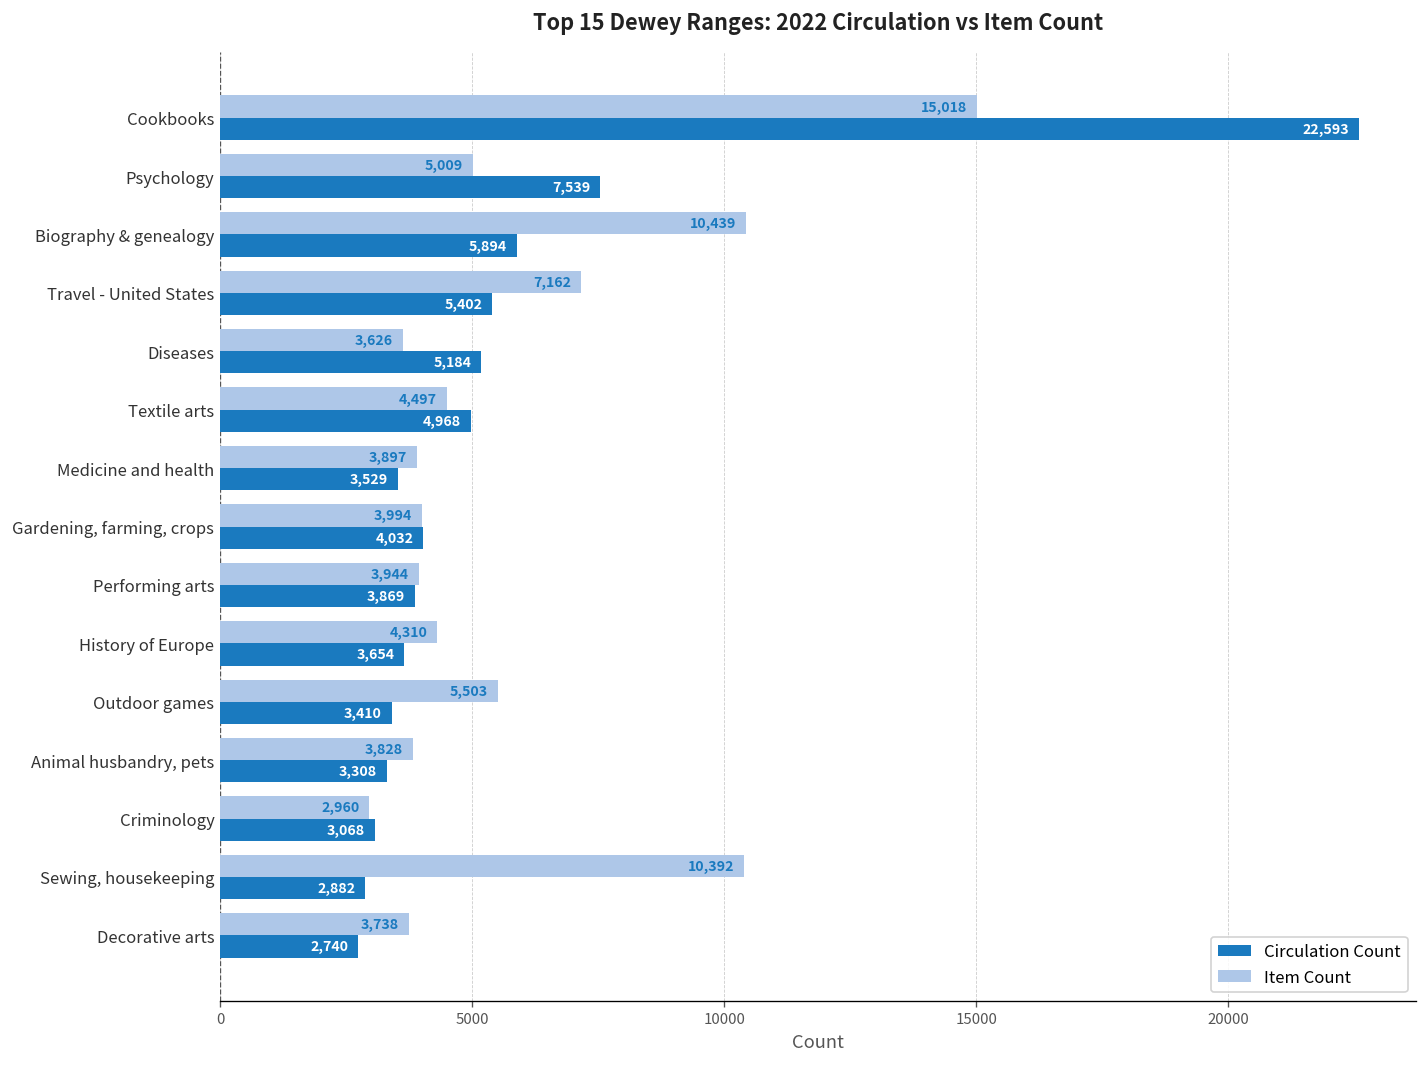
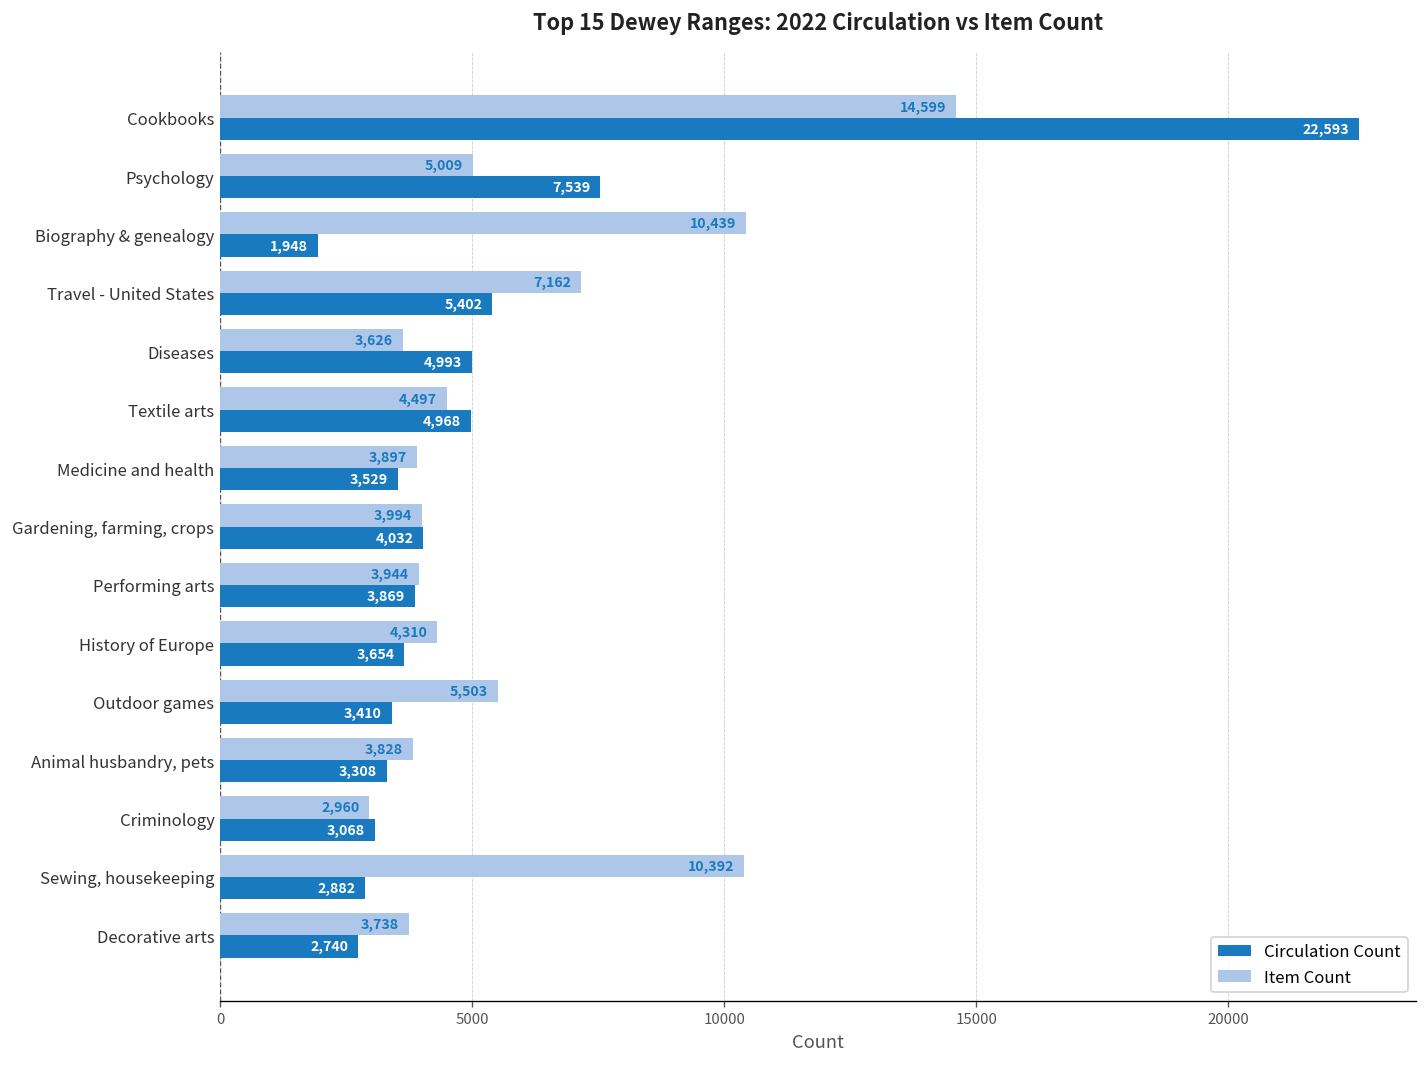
Item Count, Cookbooks: 15,018 -> 14,599
Circulation Count, Biography & genealogy: 5,894 -> 1,948
Circulation Count, Diseases: 5,184 -> 4,993
